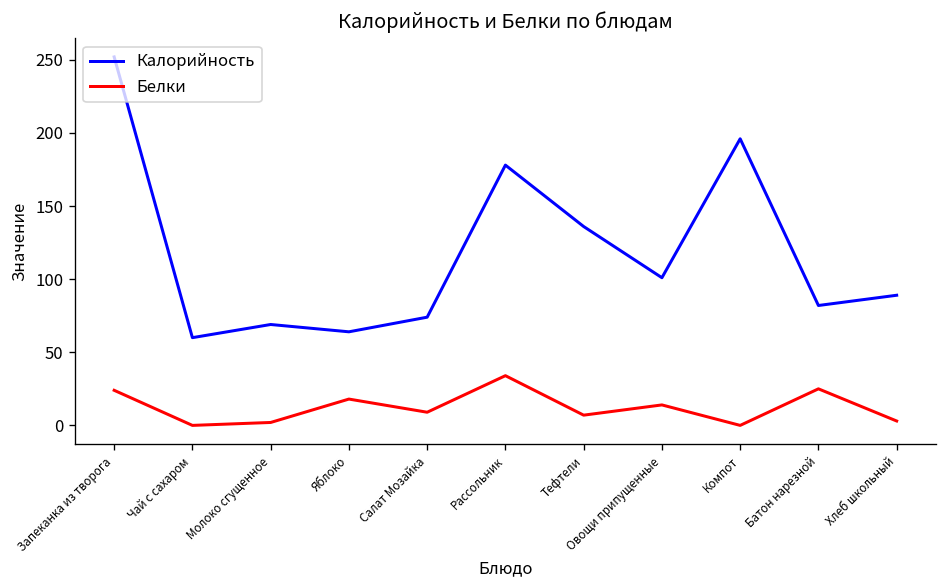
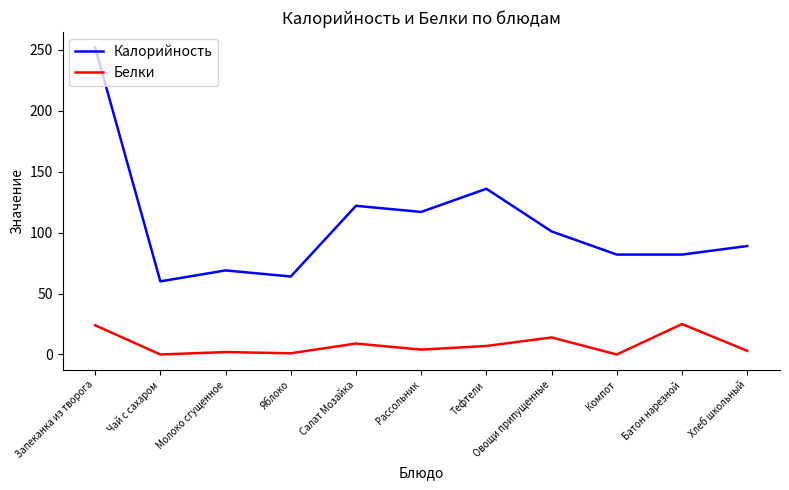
Белки, Яблоко: 18 -> 1
Калорийность, Салат Мозайка: 74 -> 122
Калорийность, Рассольник: 178 -> 117
Белки, Рассольник: 34 -> 4
Калорийность, Компот: 196 -> 82
